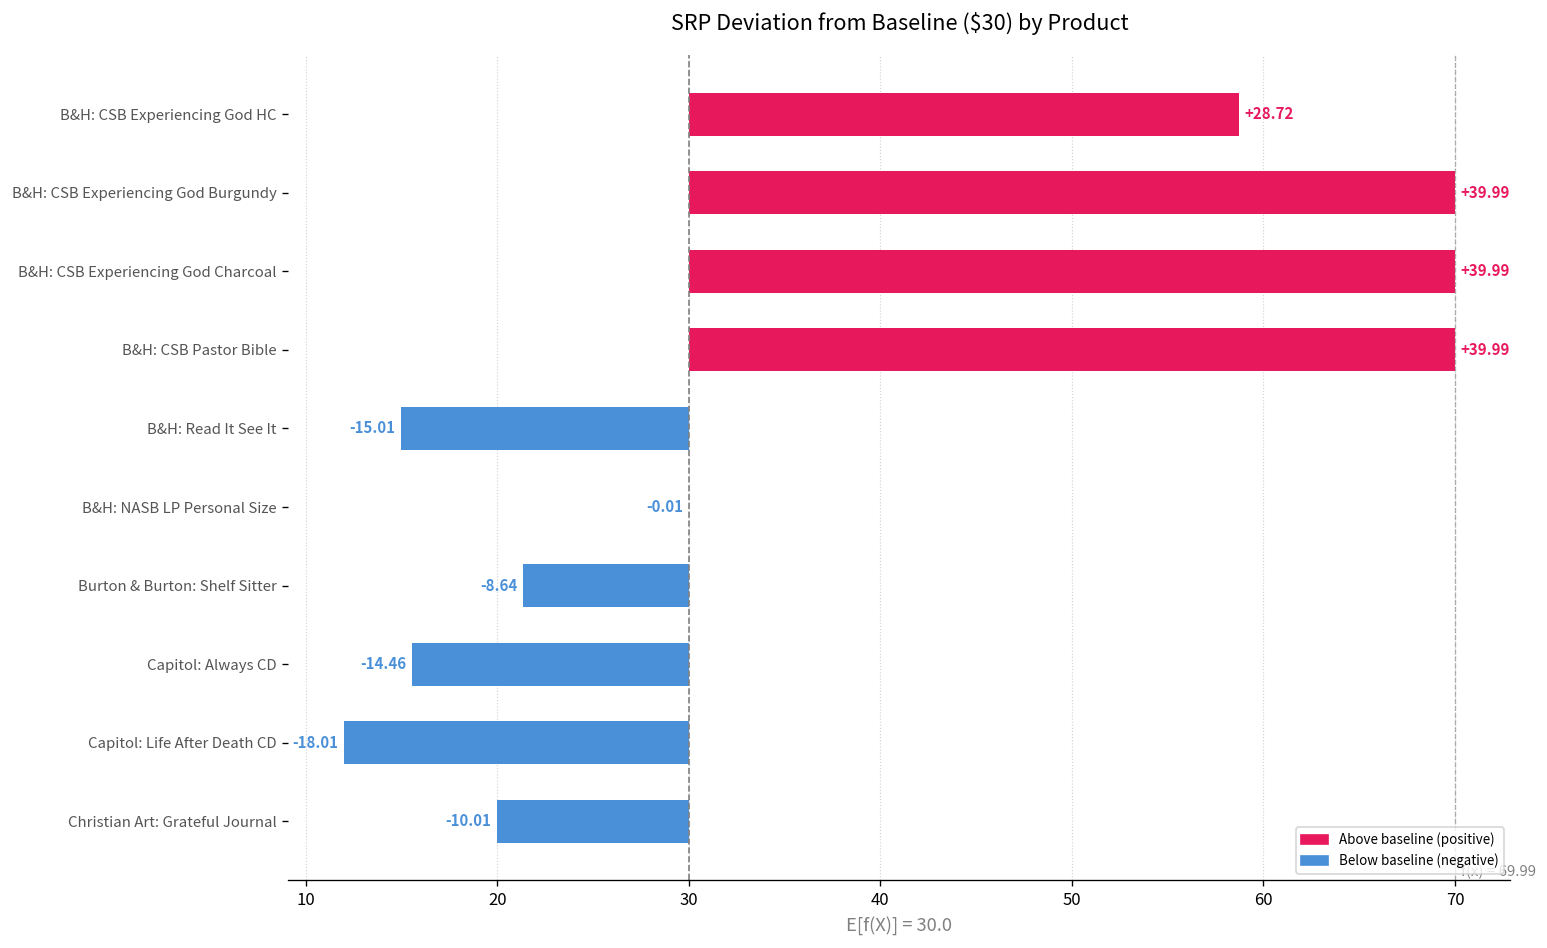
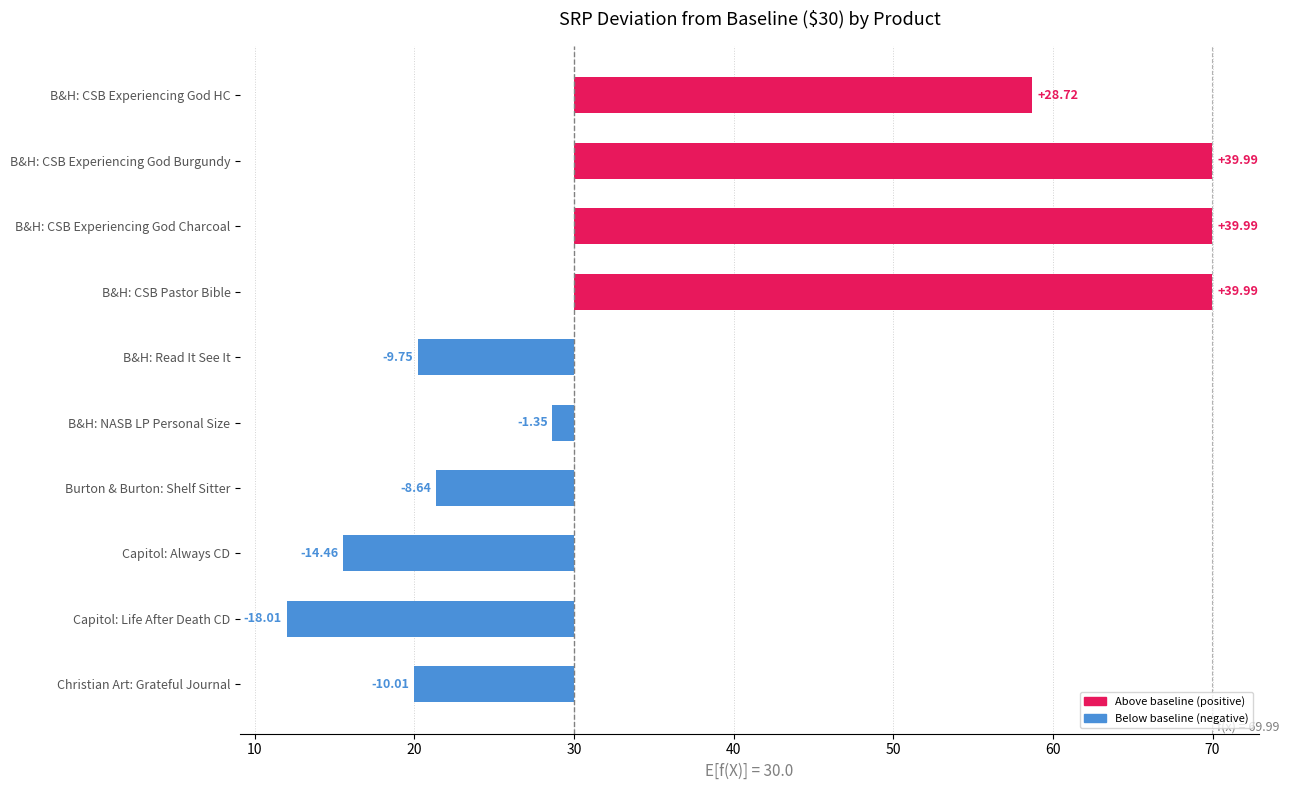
B&H: Read It See It: -15.01 -> -9.75
B&H: NASB LP Personal Size: -0.01 -> -1.35
